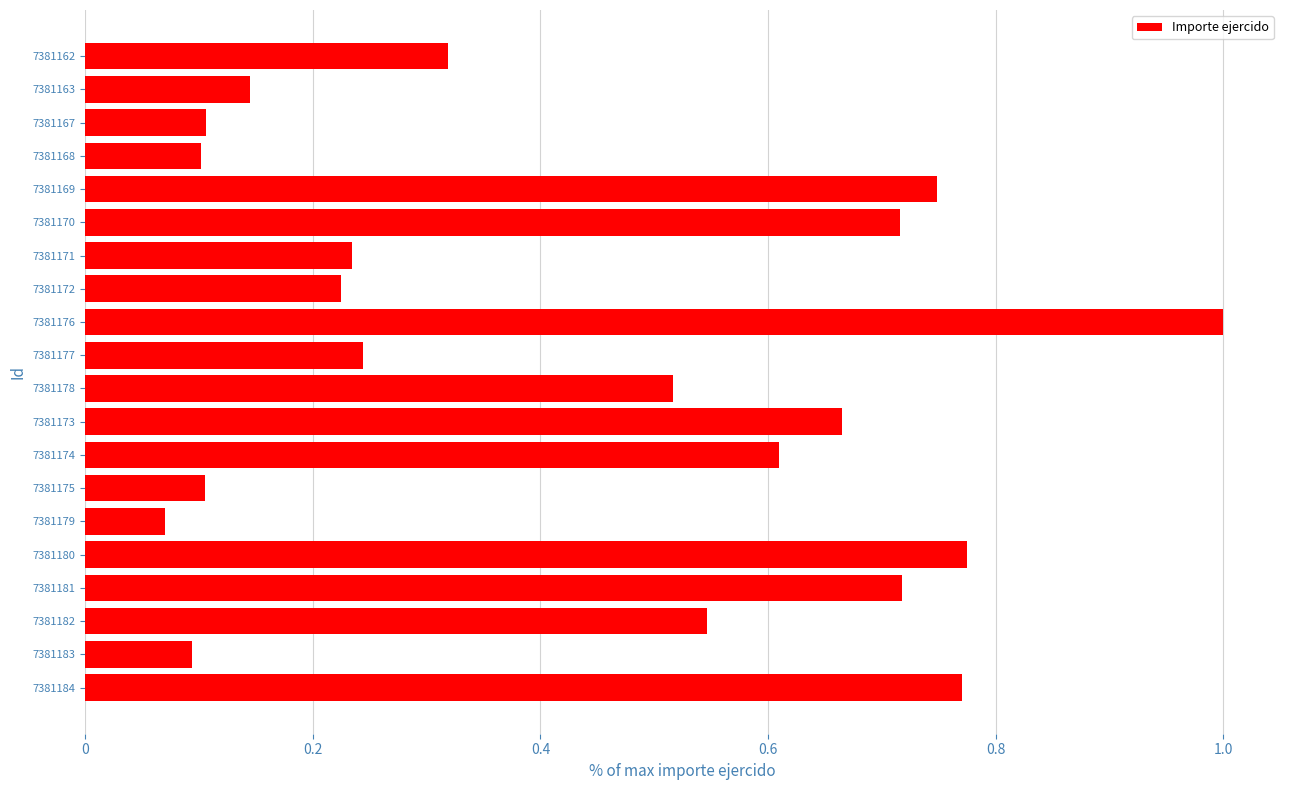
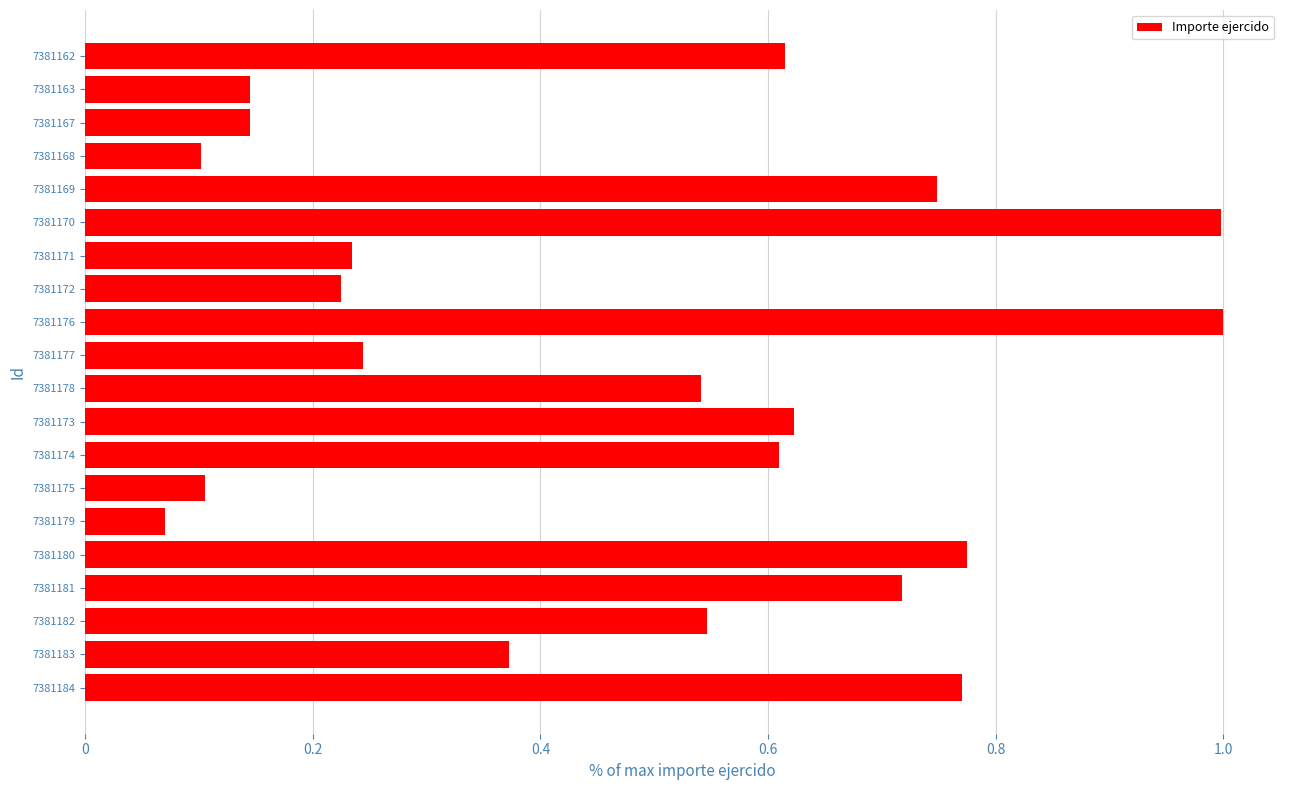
7381162: 0.319 -> 0.615
7381167: 0.106 -> 0.145
7381170: 0.716 -> 0.998
7381178: 0.517 -> 0.541
7381173: 0.665 -> 0.623
7381183: 0.094 -> 0.373
